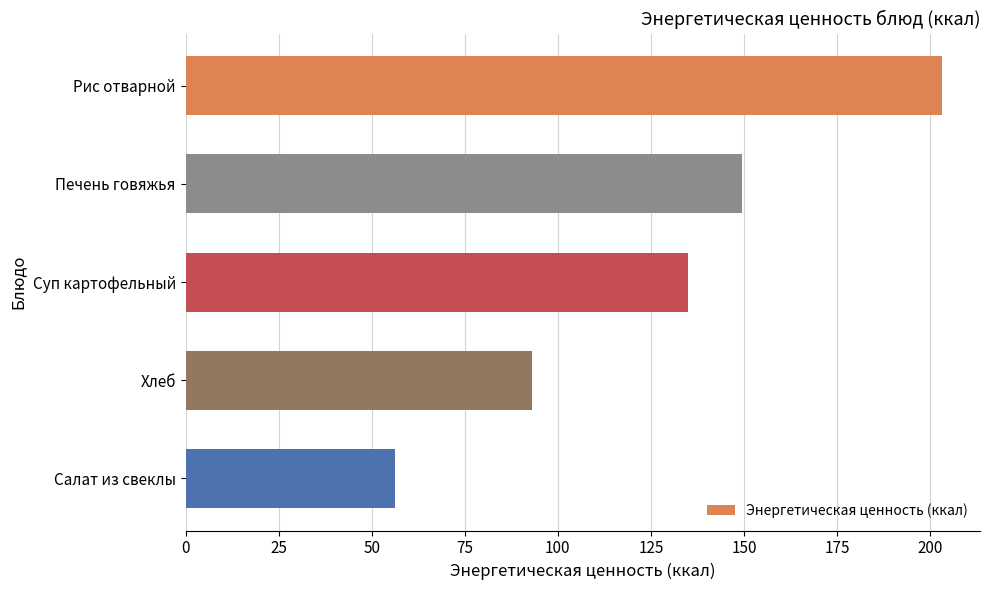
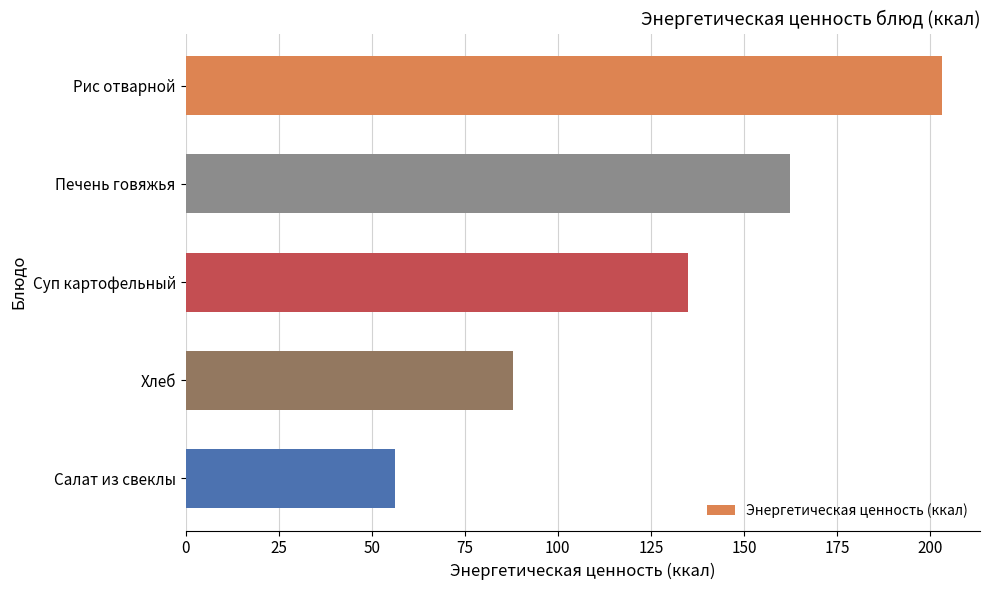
Печень говяжья: 149 -> 162
Хлеб: 93 -> 88
